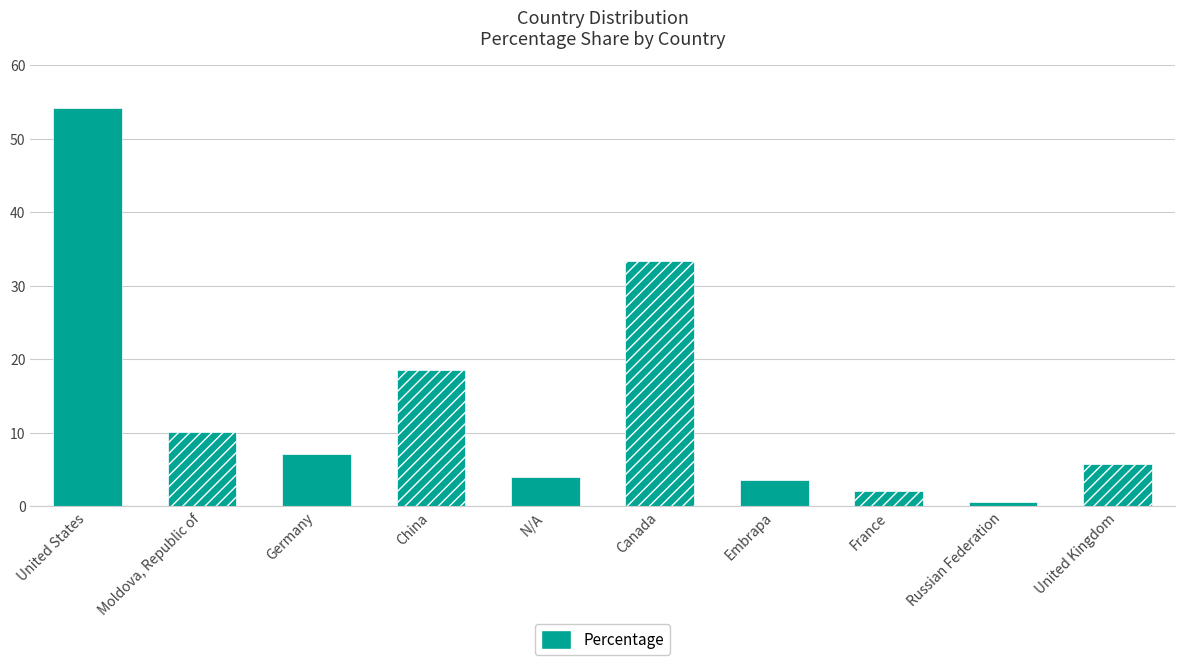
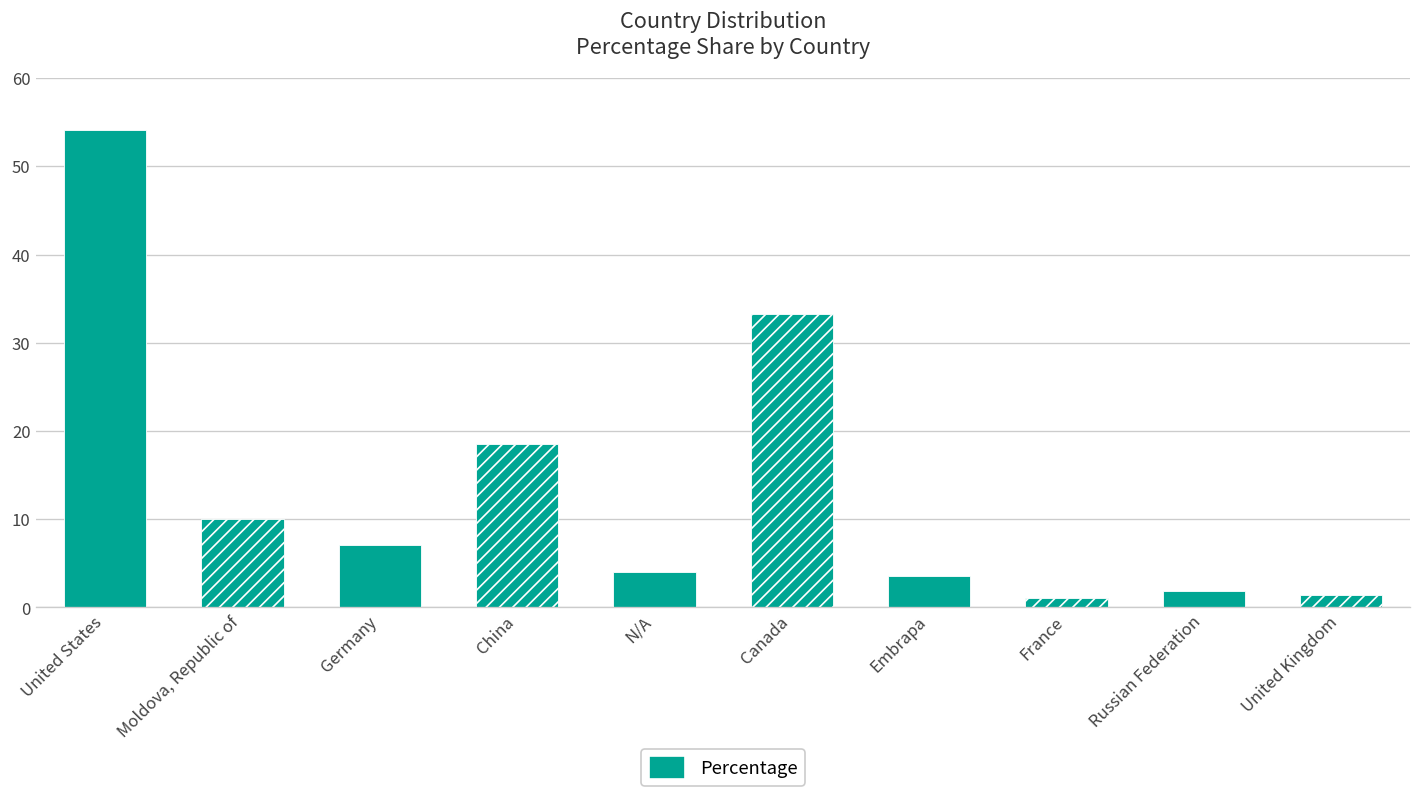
France: 2 -> 1
Russian Federation: 1 -> 2
United Kingdom: 6 -> 1
